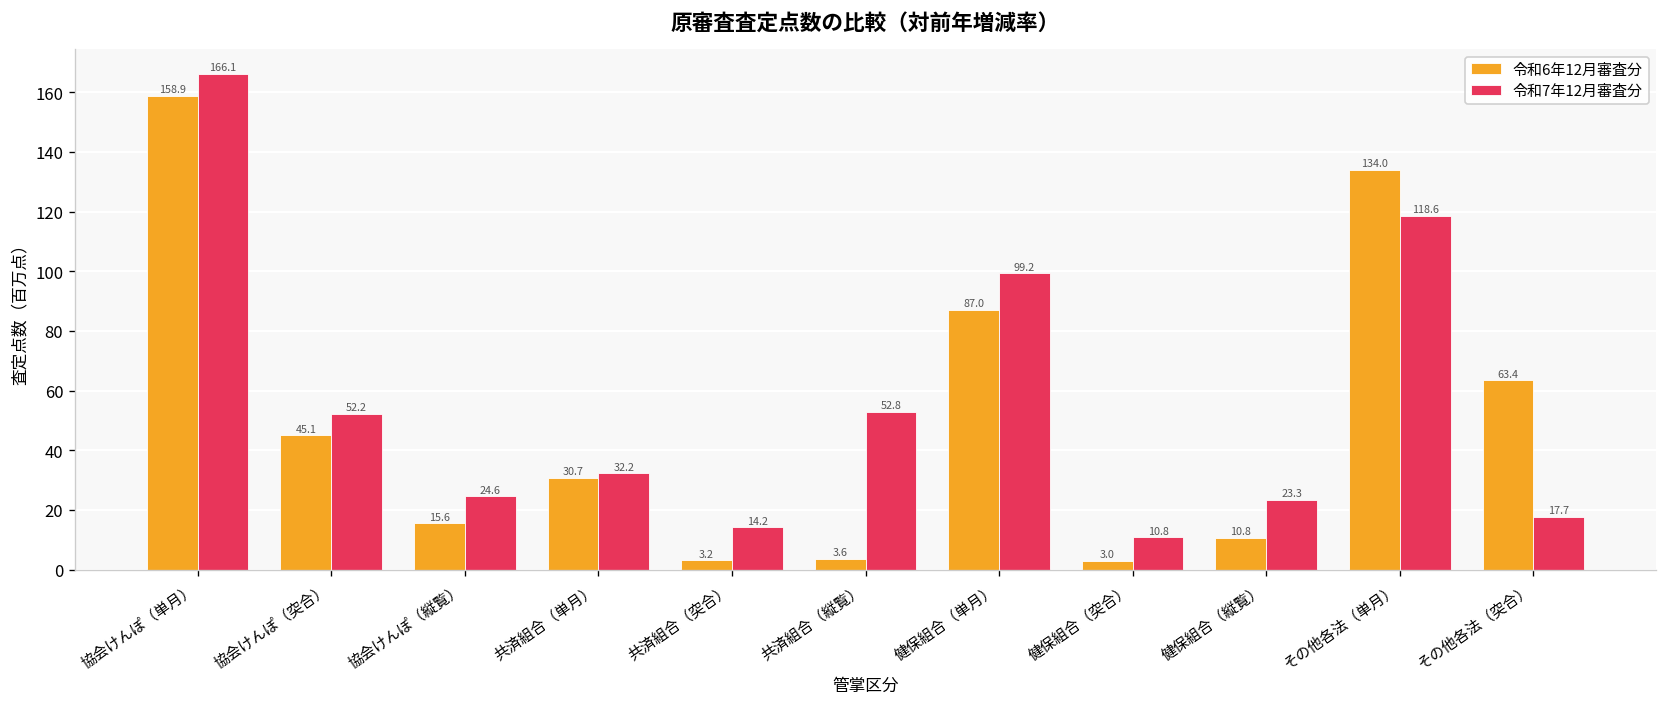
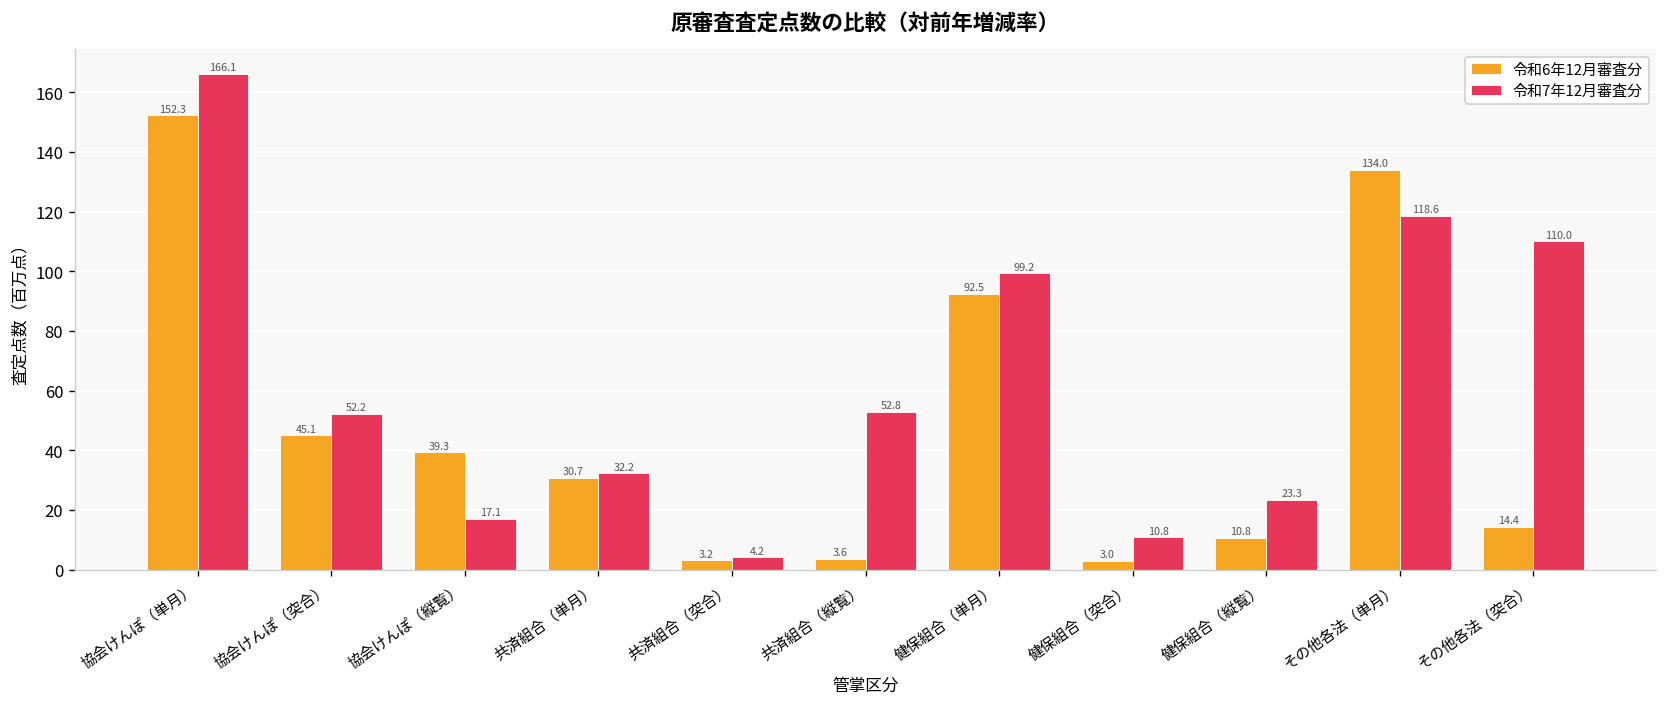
令和6年12月審査分, 協会けんぽ（単月）: 158.9 -> 152.3
令和6年12月審査分, 協会けんぽ（縦覧）: 15.6 -> 39.3
令和7年12月審査分, 協会けんぽ（縦覧）: 24.6 -> 17.1
令和7年12月審査分, 共済組合（突合）: 14.2 -> 4.2
令和6年12月審査分, 健保組合（単月）: 87.0 -> 92.5
令和6年12月審査分, その他各法（突合）: 63.4 -> 14.4
令和7年12月審査分, その他各法（突合）: 17.7 -> 110.0
